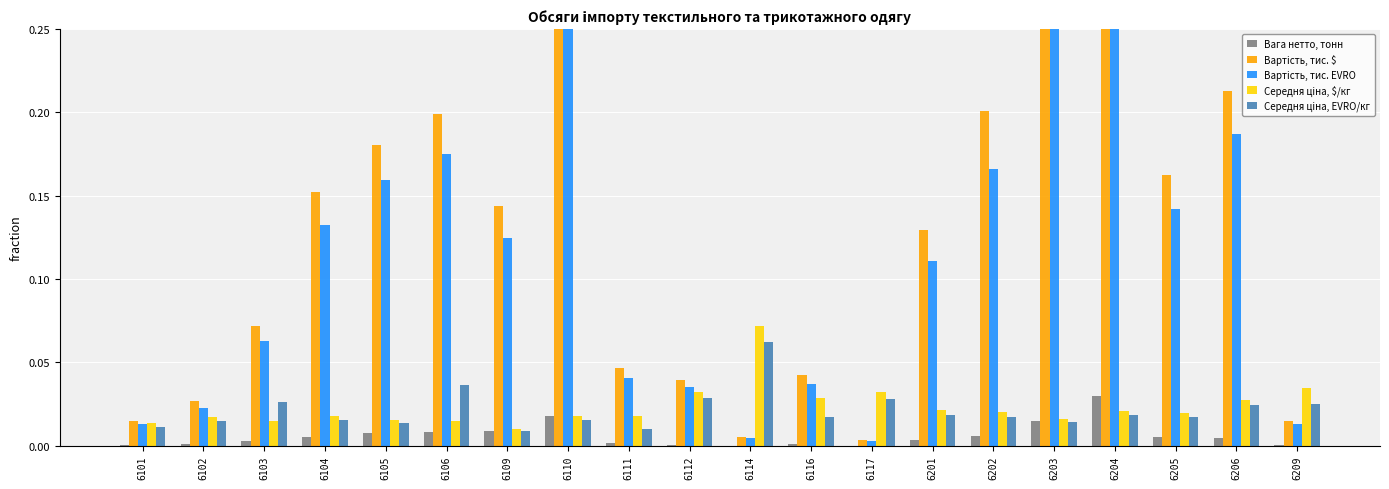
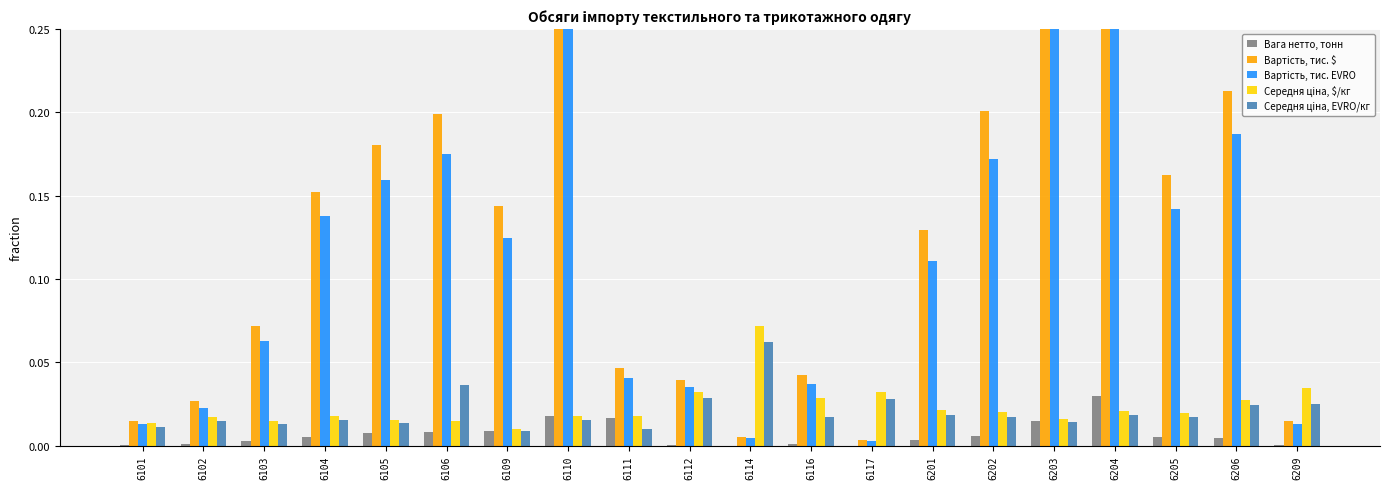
Середня ціна, EVRO/кг, 6103: 0.026 -> 0.013
Вартість, тис. EVRO, 6104: 0.132 -> 0.138
Вага нетто, тонн, 6111: 0.002 -> 0.016
Вартість, тис. EVRO, 6202: 0.166 -> 0.172
